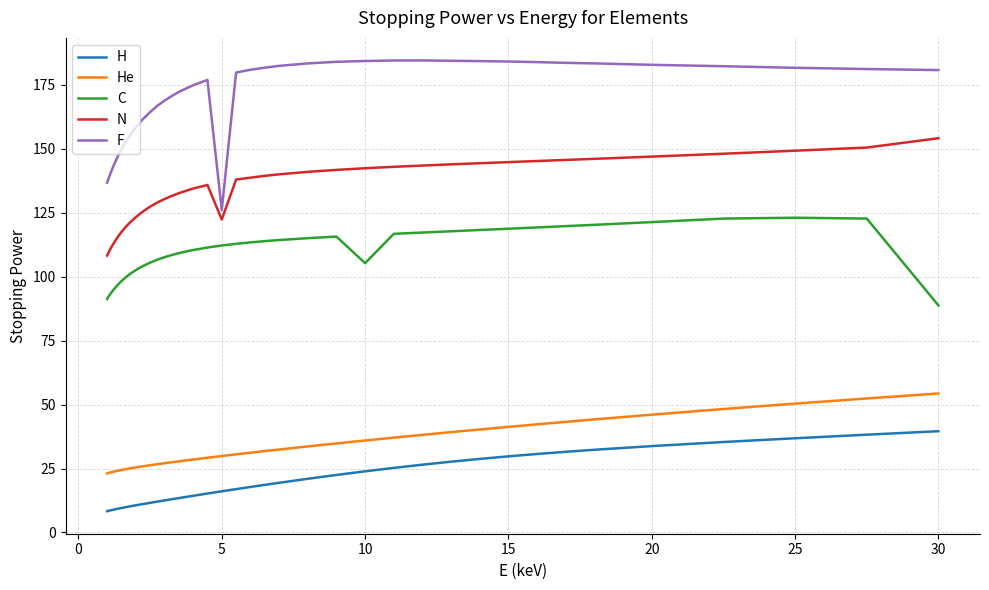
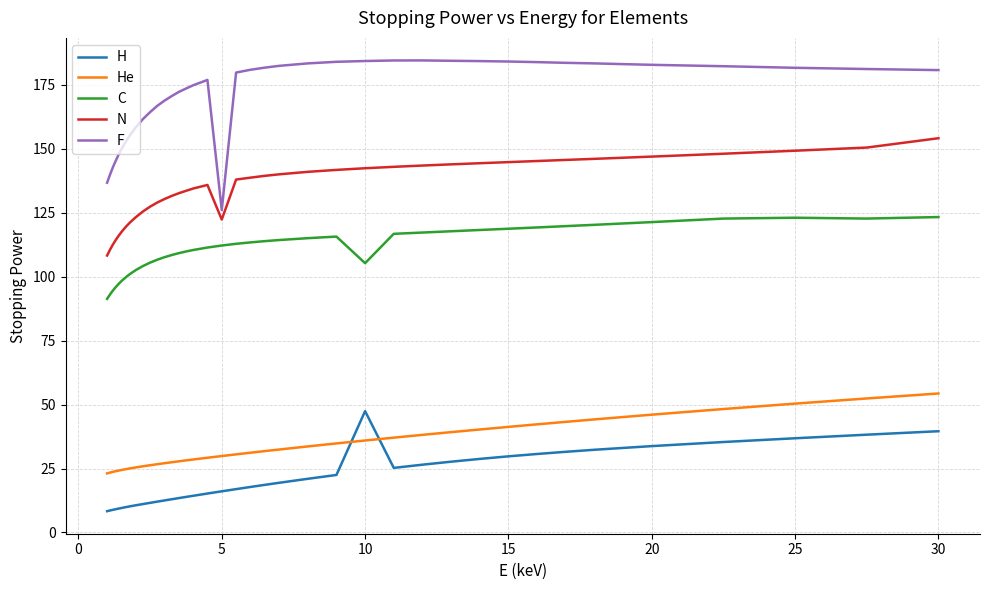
H, 10: 24 -> 47
C, 30: 89 -> 123
